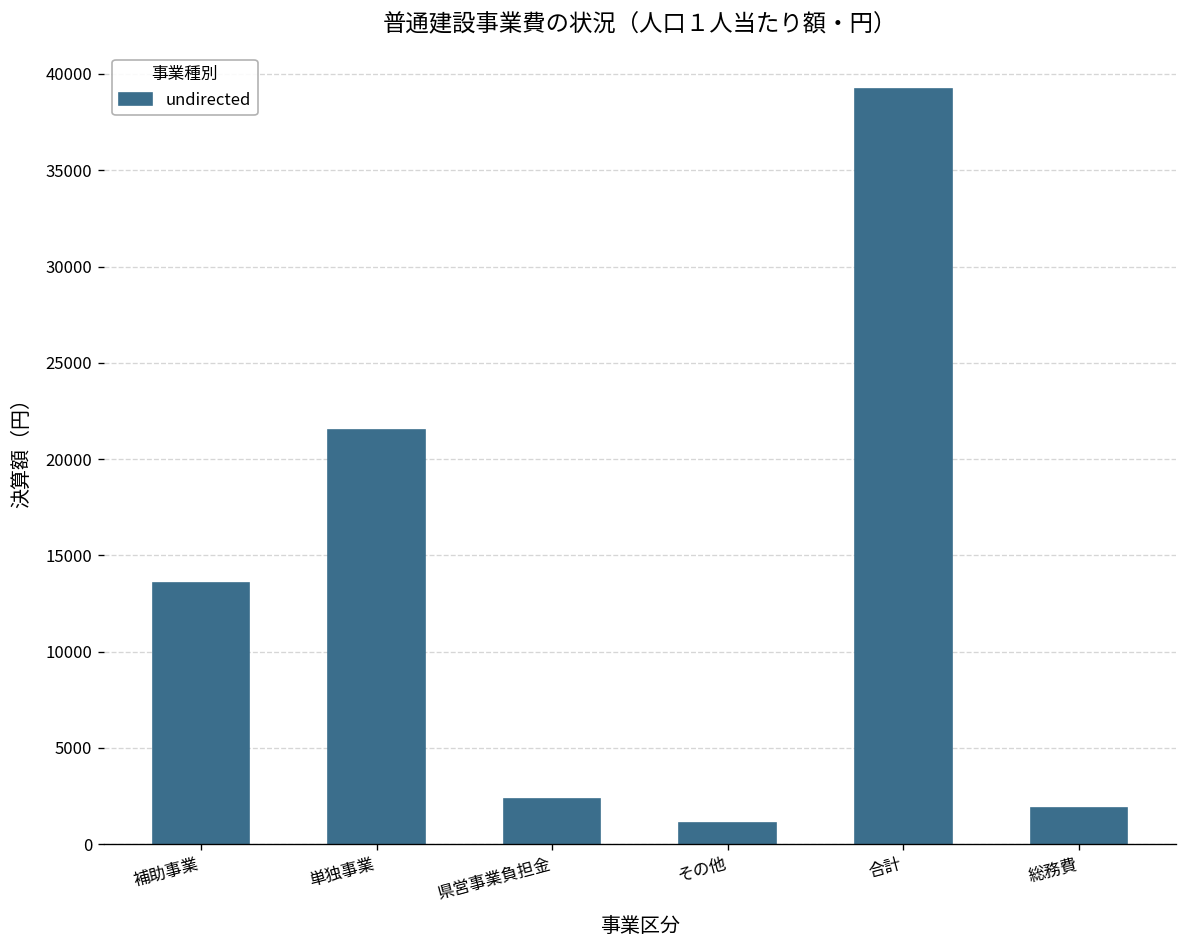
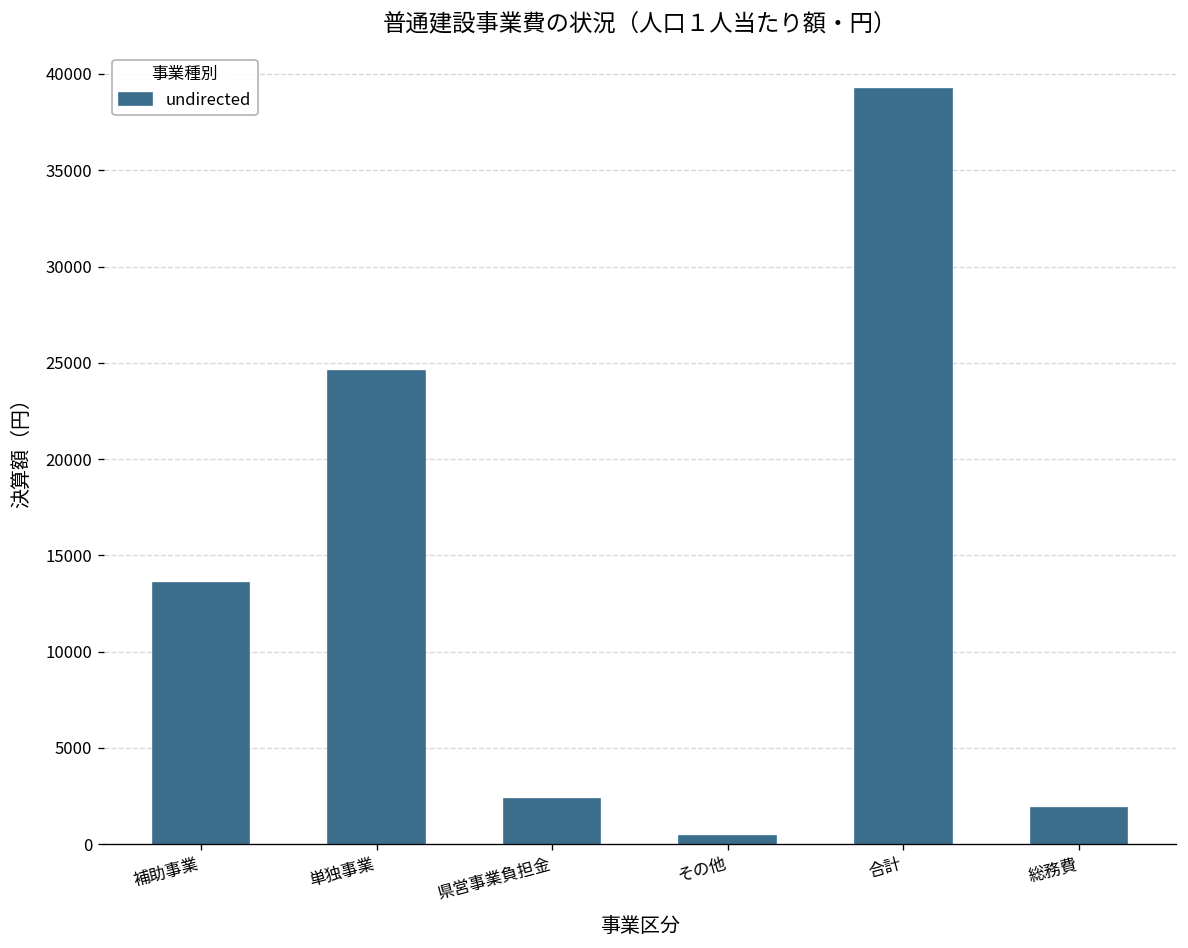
単独事業: 21500 -> 24600
その他: 1100 -> 400
